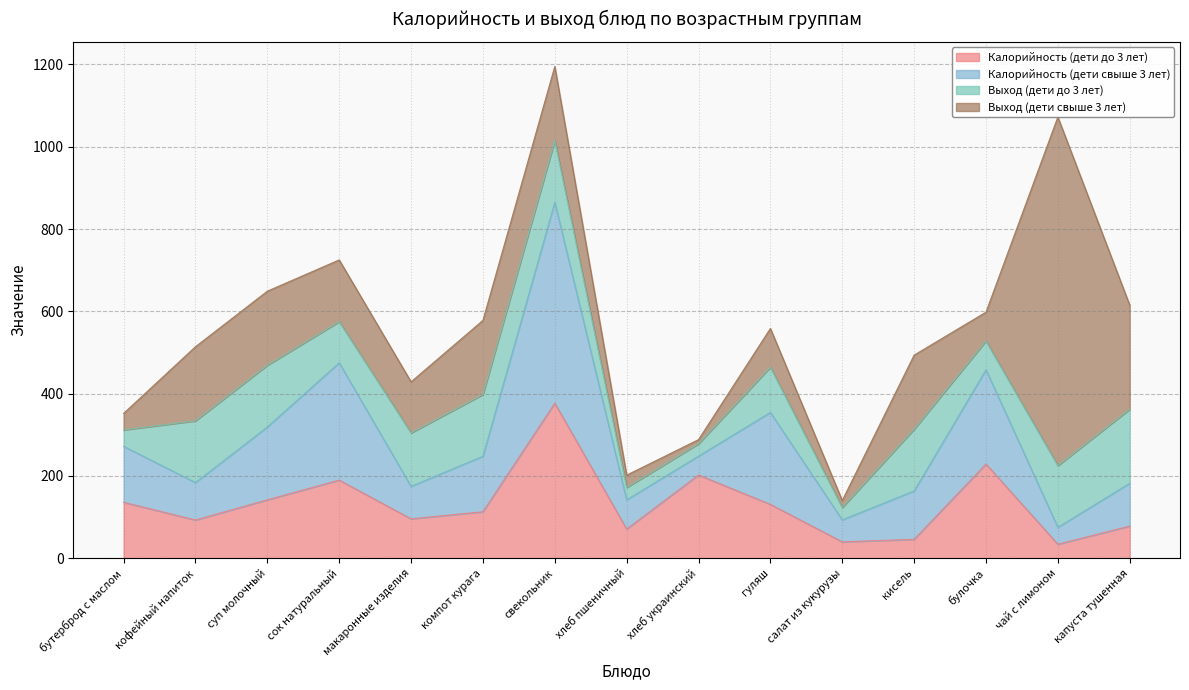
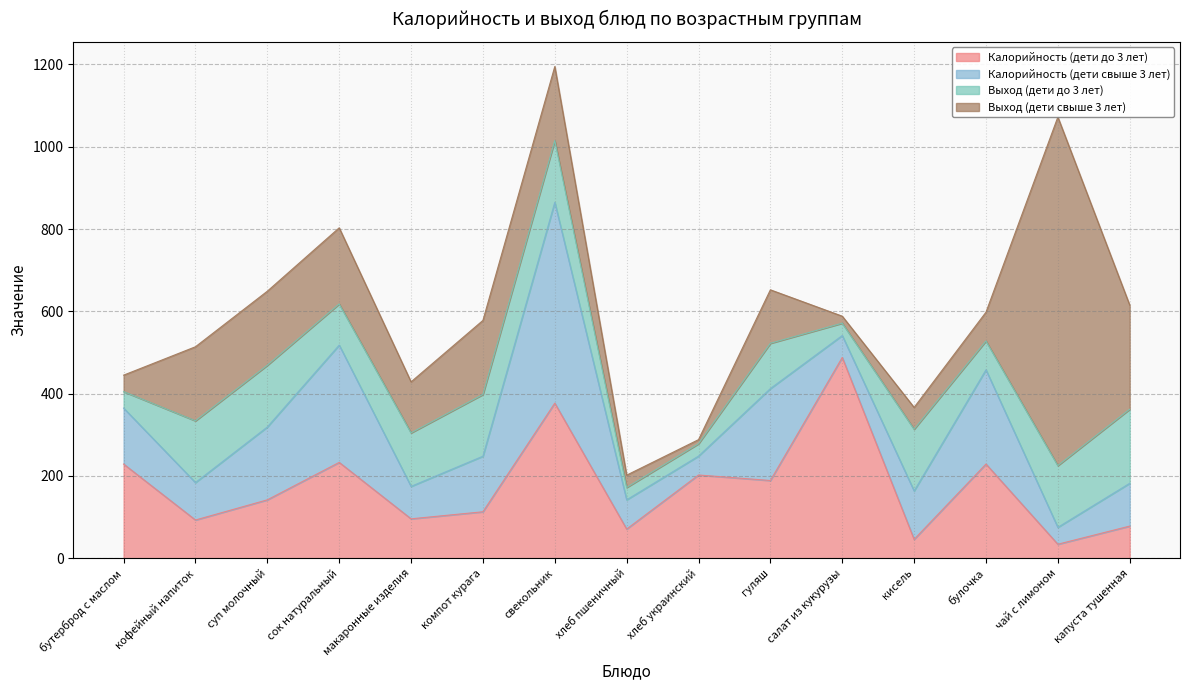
Калорийность (дети до 3 лет), бутерброд с маслом: 140 -> 230
Калорийность (дети до 3 лет), сок натуральный: 190 -> 230
Выход (дети свыше 3 лет), сок натуральный: 150 -> 190
Калорийность (дети до 3 лет), гуляш: 130 -> 190
Выход (дети свыше 3 лет), гуляш: 90 -> 130
Калорийность (дети до 3 лет), салат из кукурузы: 40 -> 490
Выход (дети свыше 3 лет), кисель: 180 -> 50
